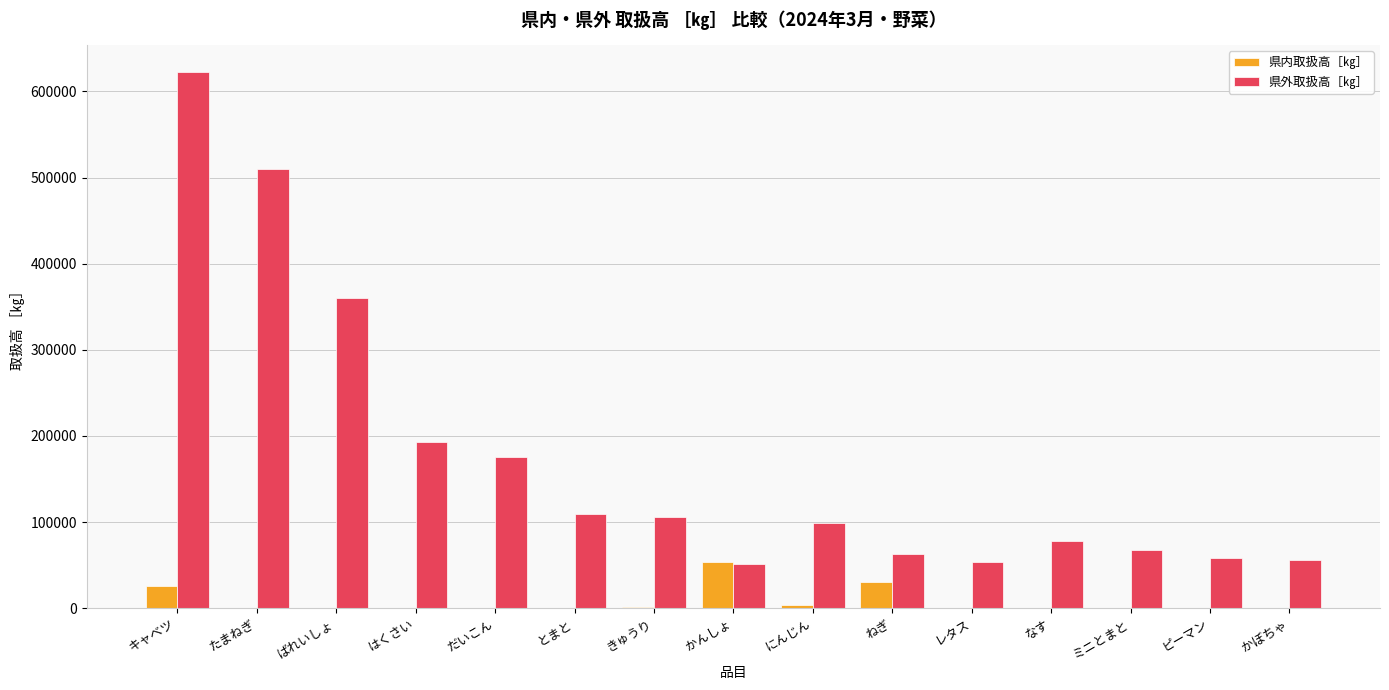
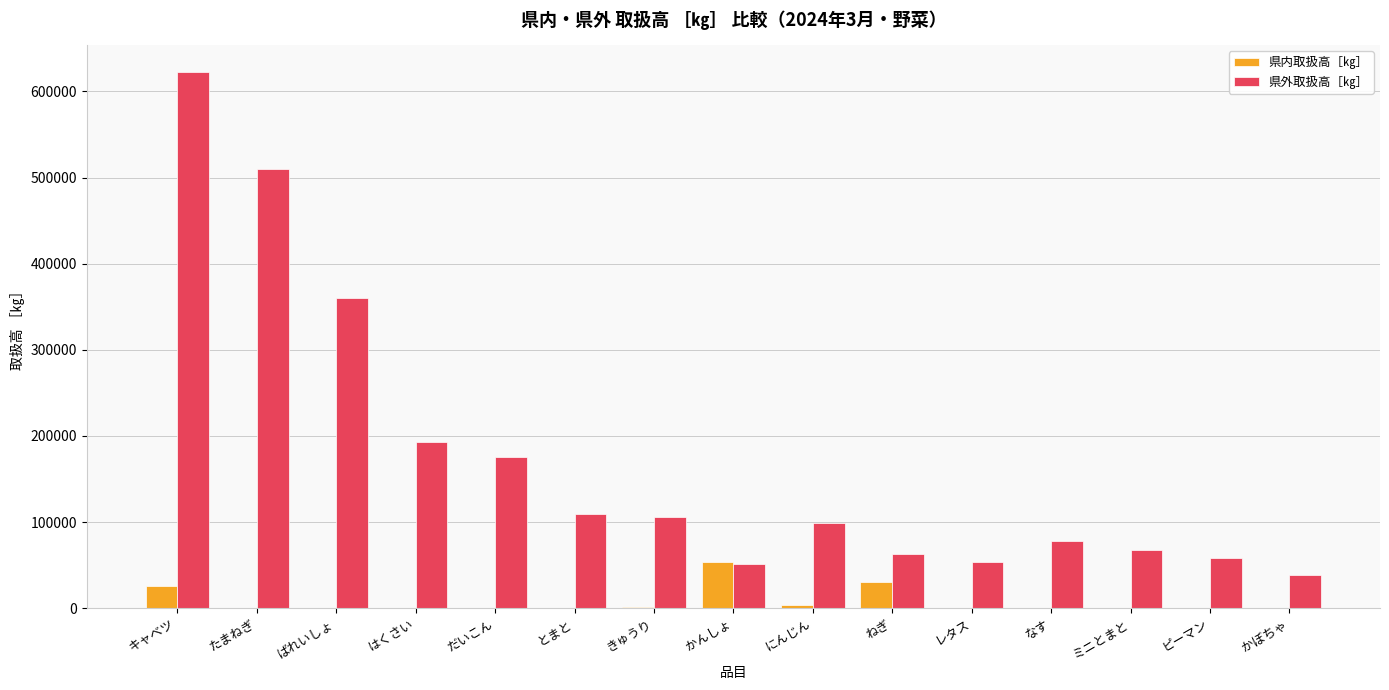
県外取扱高［㎏］, かぼちゃ: 60000 -> 40000
